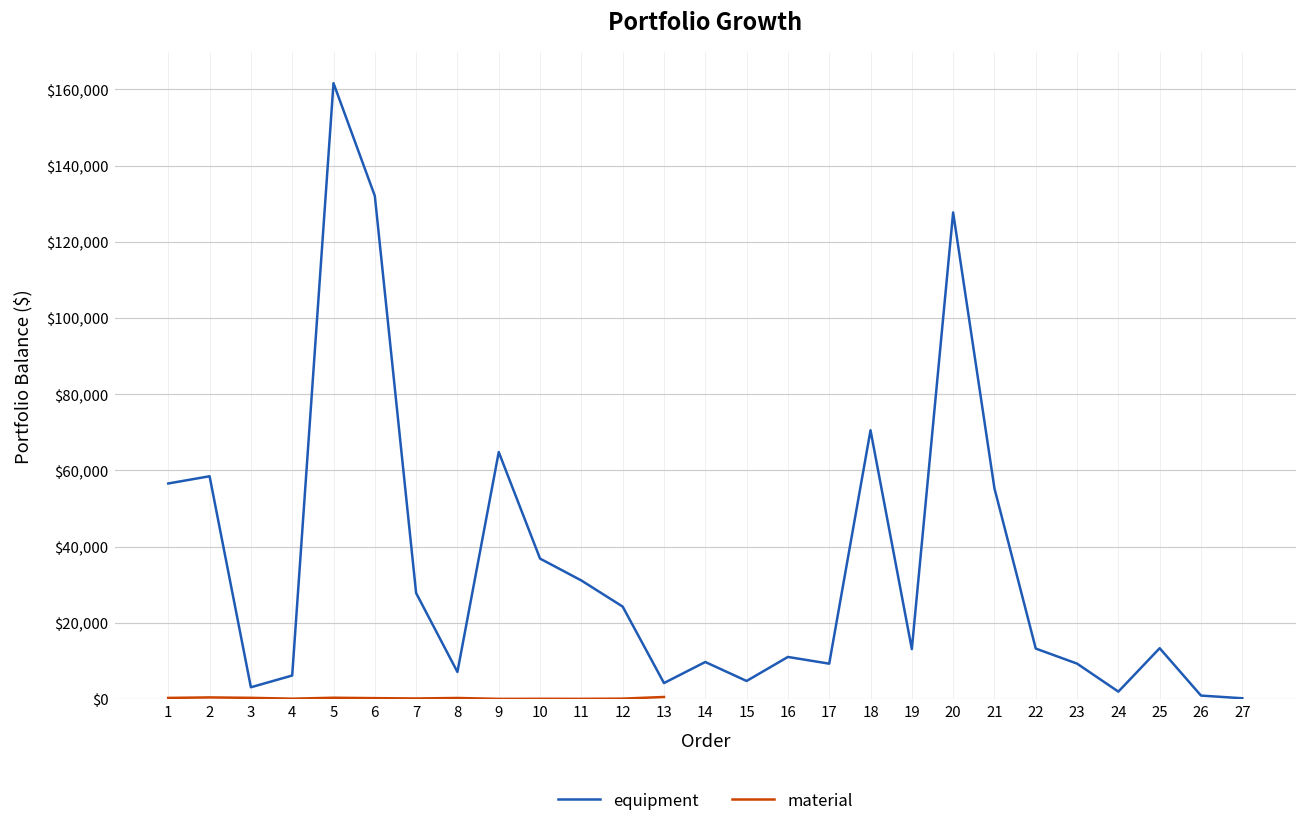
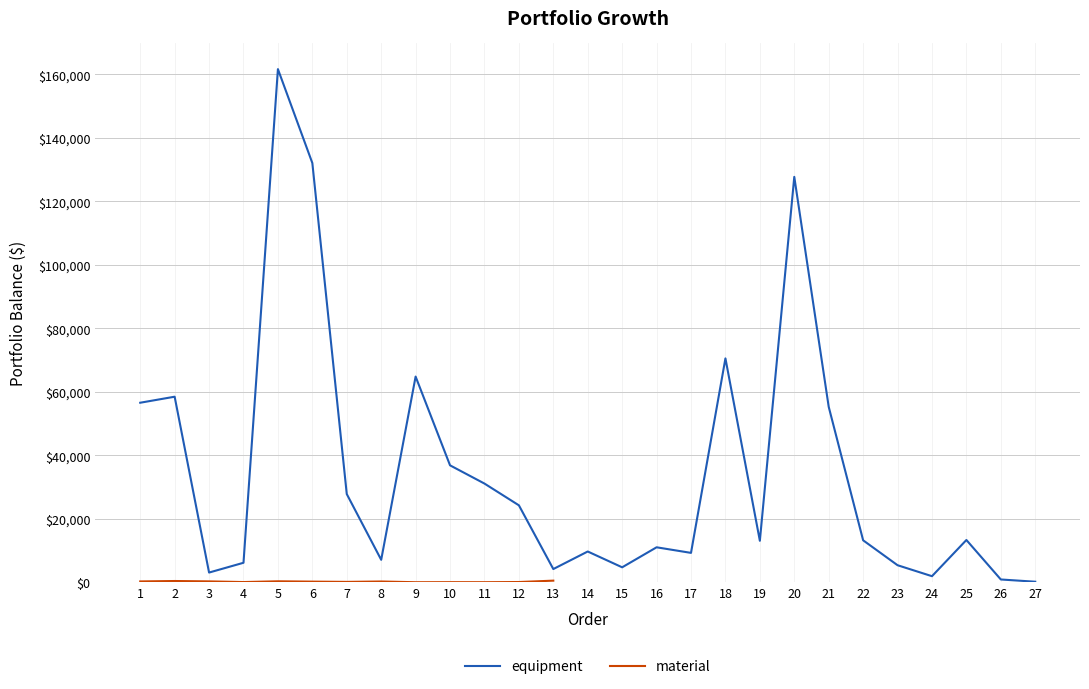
equipment, 23: $9,000 -> $5,000
